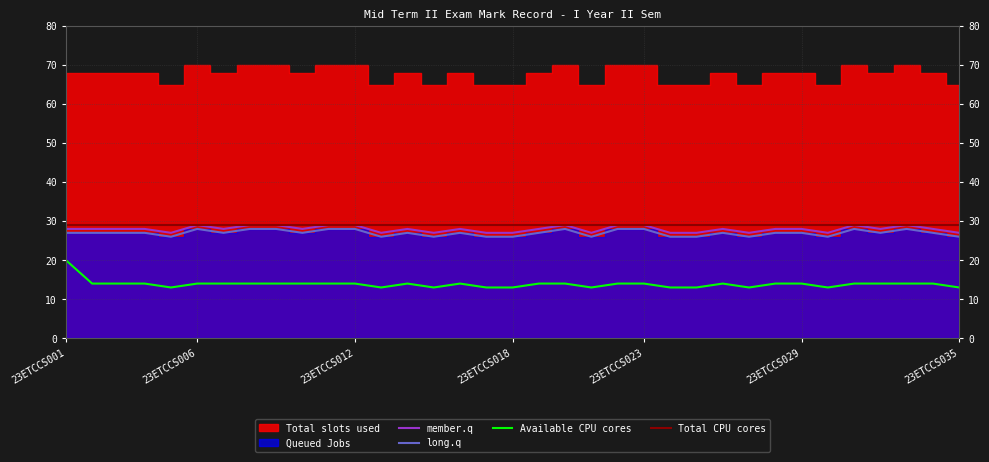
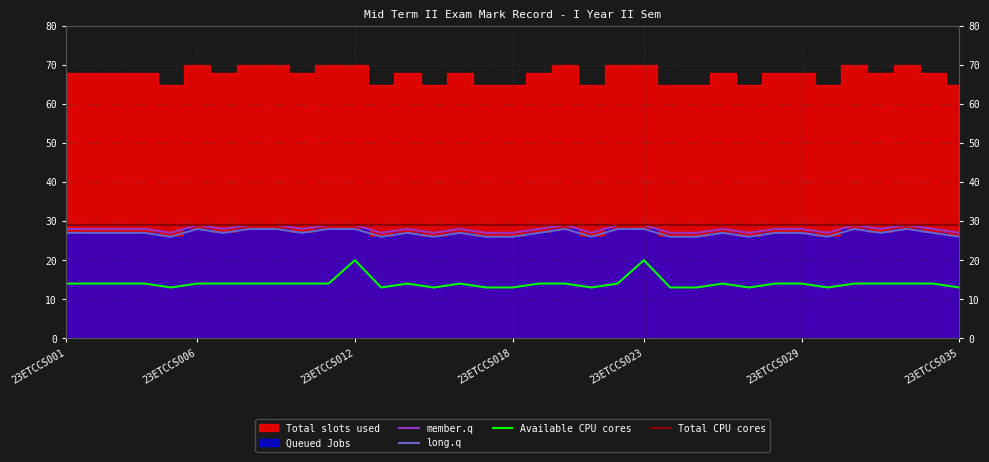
Available CPU cores, 23ETCCS001: 20 -> 14
Available CPU cores, 23ETCCS012: 14 -> 20
Available CPU cores, 23ETCCS023: 14 -> 20
